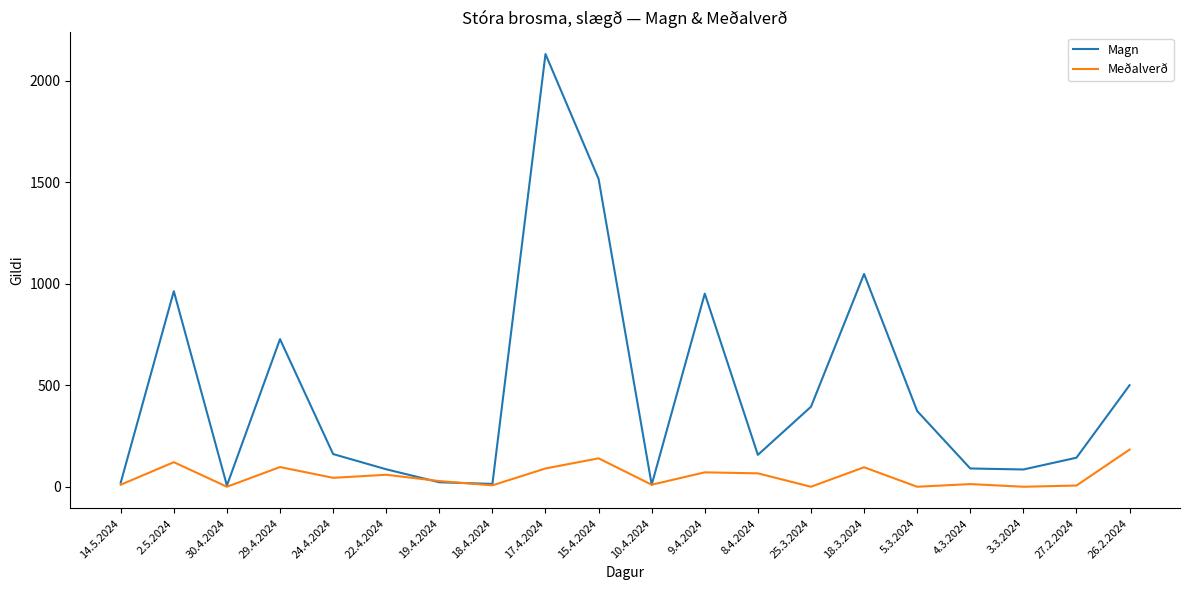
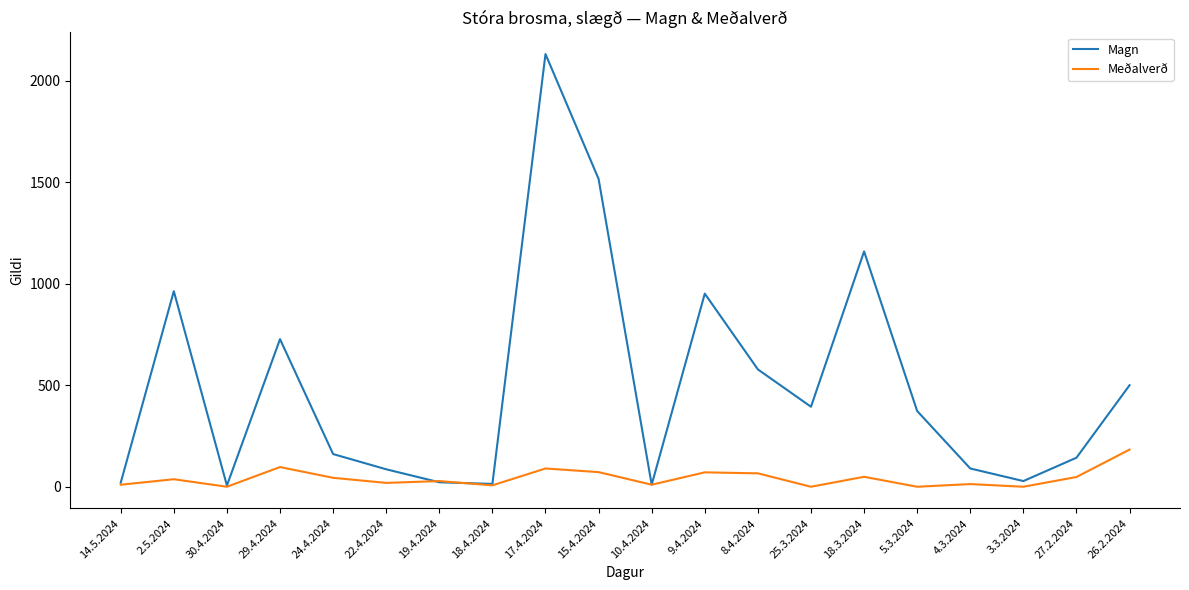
Meðalverð, 2.5.2024: 120 -> 40
Meðalverð, 22.4.2024: 60 -> 20
Meðalverð, 15.4.2024: 140 -> 70
Magn, 8.4.2024: 160 -> 580
Magn, 18.3.2024: 1050 -> 1160
Meðalverð, 18.3.2024: 100 -> 50
Magn, 3.3.2024: 90 -> 30
Meðalverð, 27.2.2024: 10 -> 50
